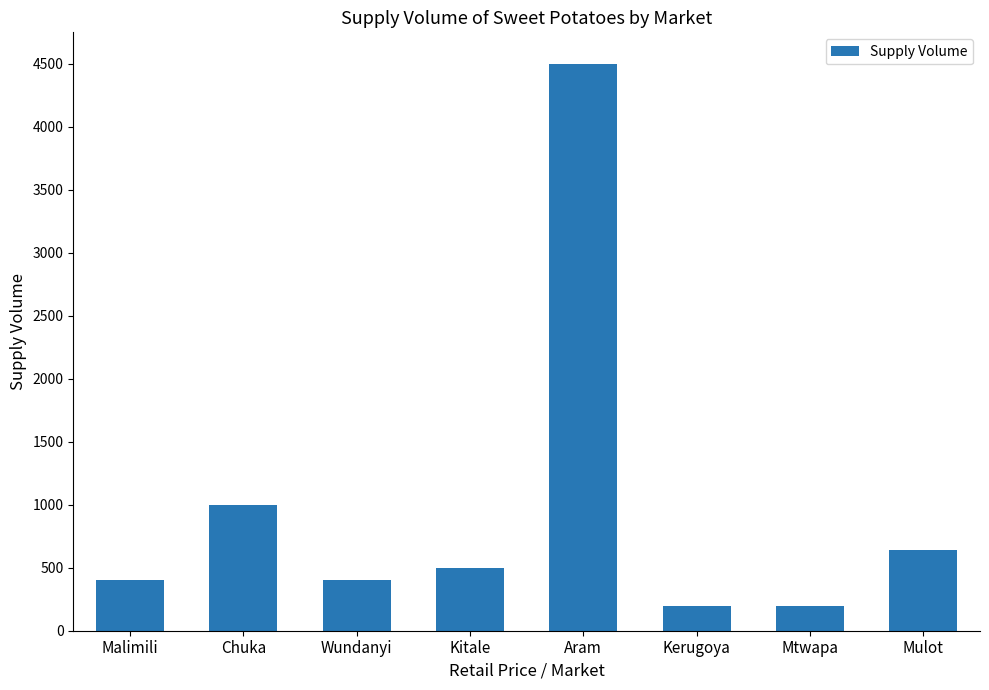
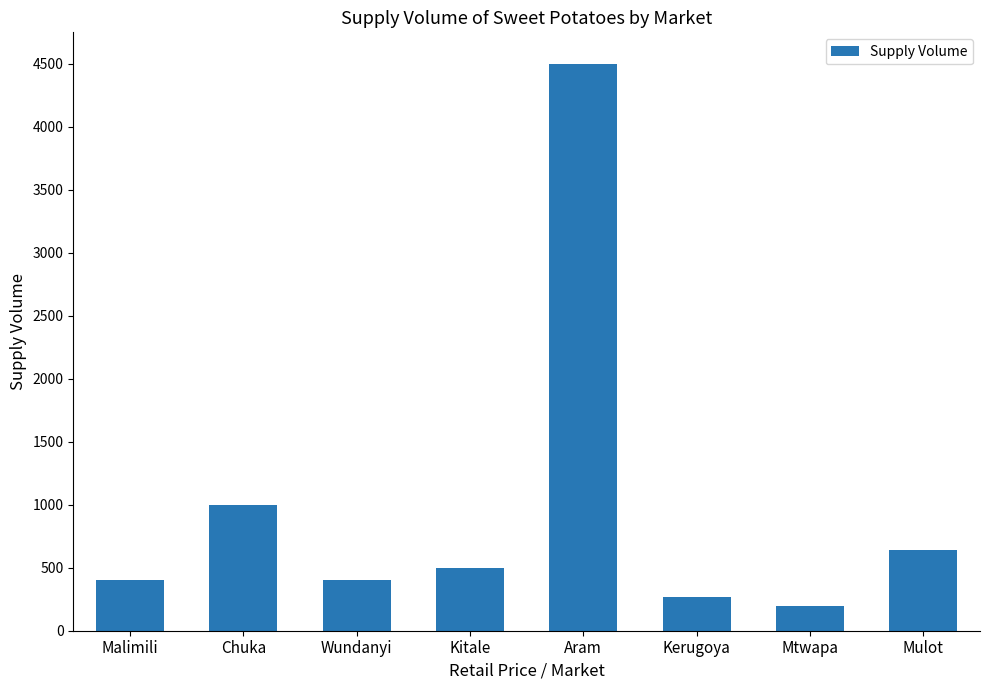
Kerugoya: 200 -> 270
